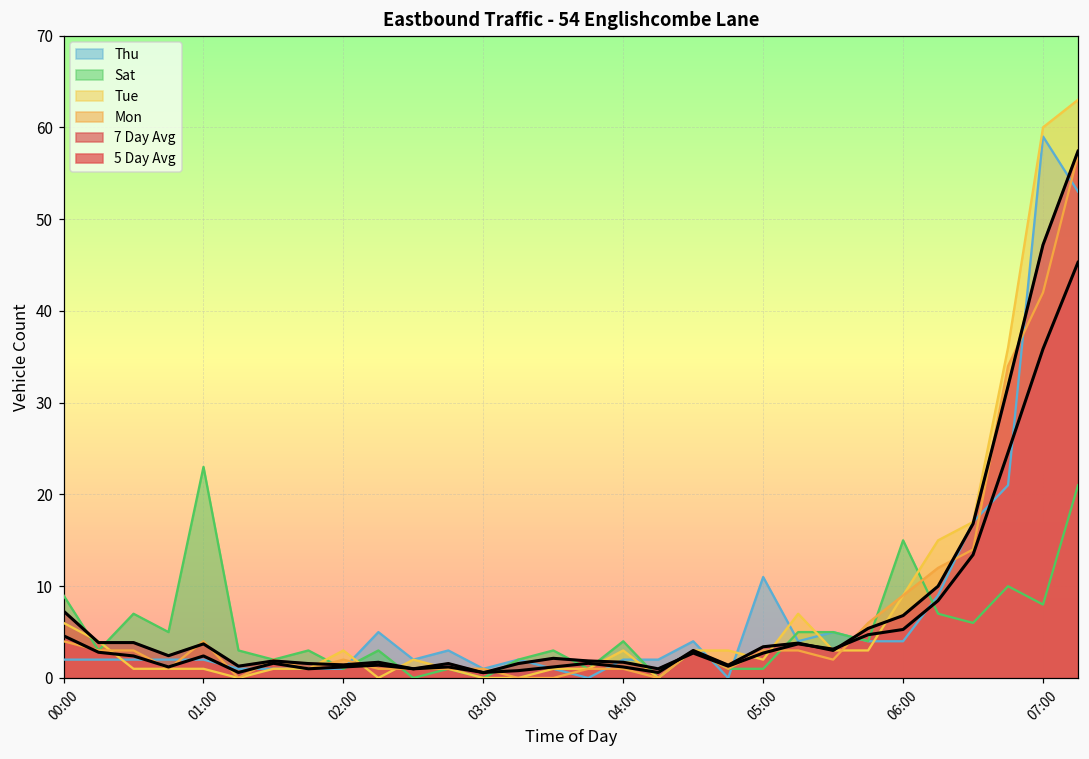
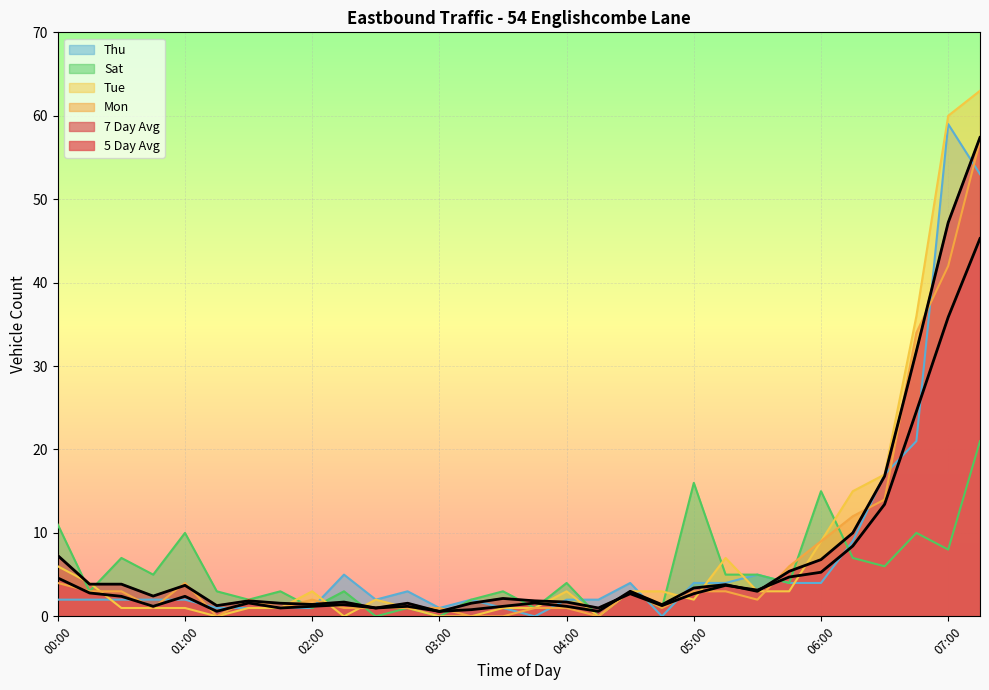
Sat, 00:00: 9 -> 11
Sat, 01:00: 23 -> 10
Thu, 05:00: 11 -> 4
Sat, 05:00: 1 -> 16
